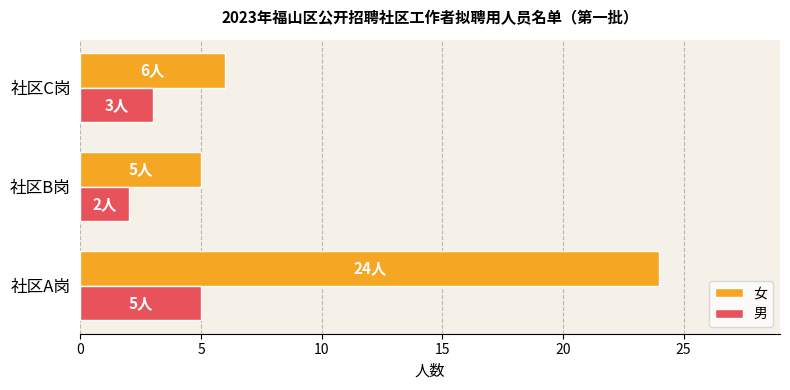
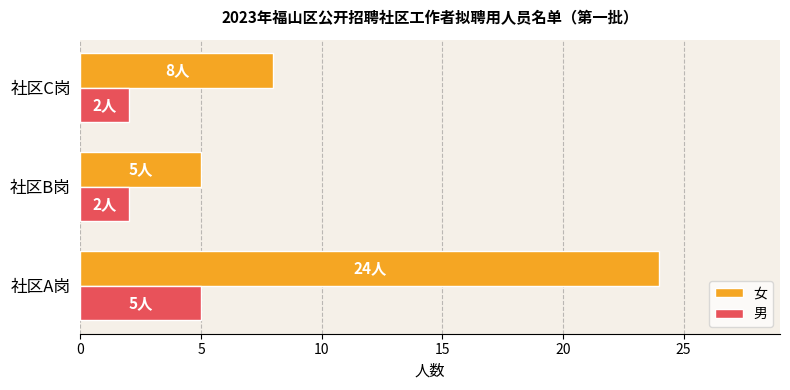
女, 社区C岗: 6人 -> 8人
男, 社区C岗: 3人 -> 2人
